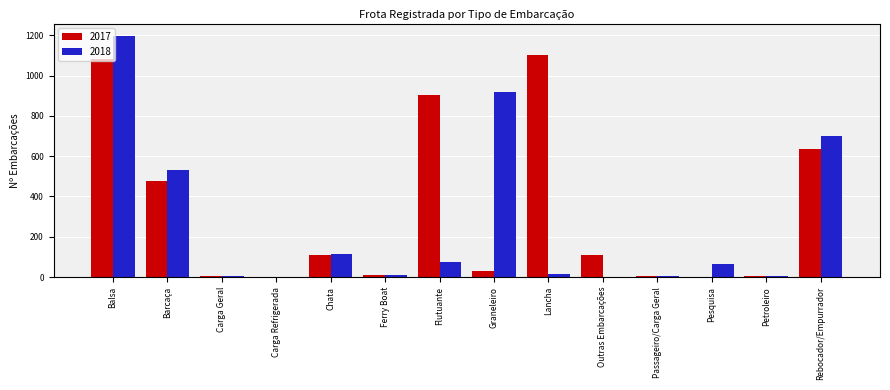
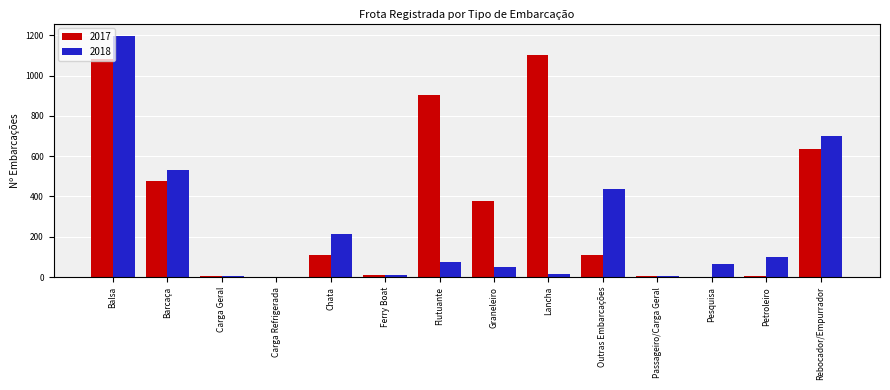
2018, Chata: 120 -> 220
2017, Graneleiro: 30 -> 380
2018, Graneleiro: 920 -> 50
2018, Outras Embarcações: 0 -> 440
2018, Petroleiro: 10 -> 100
